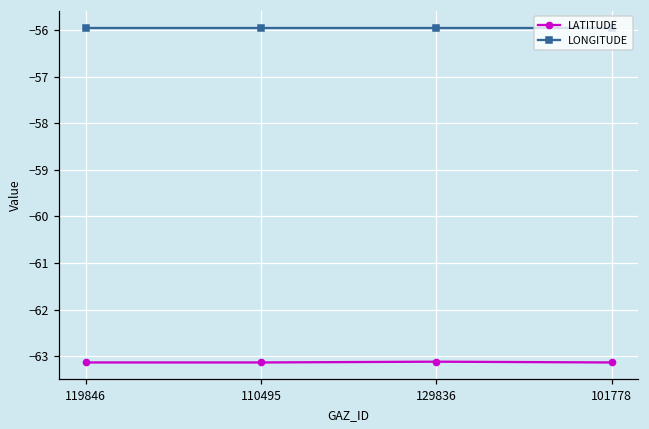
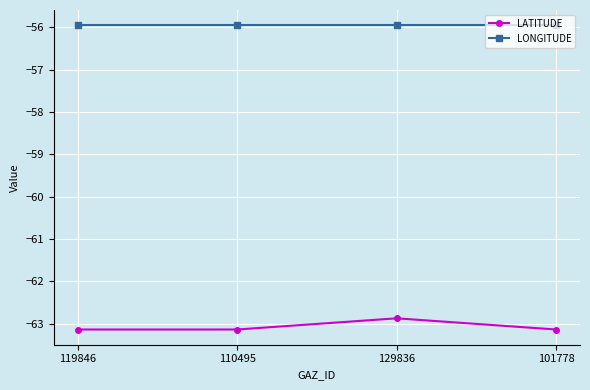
LATITUDE, 129836: -63.1 -> -62.9
